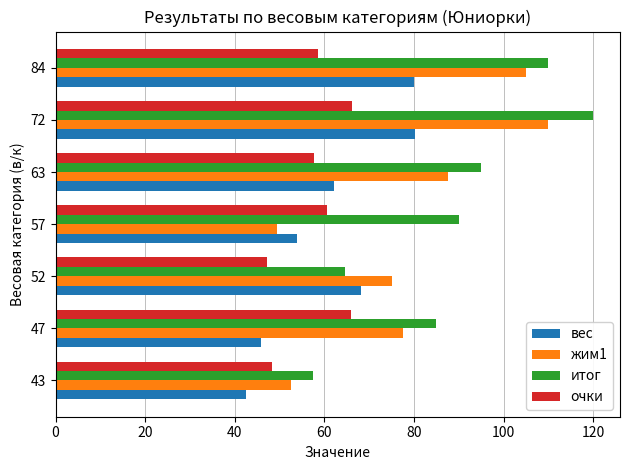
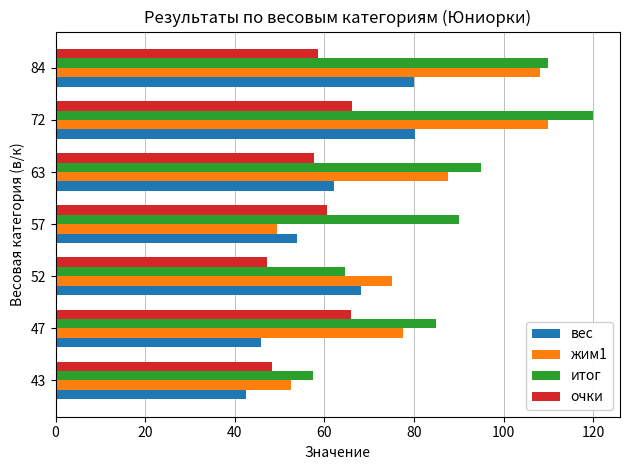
жим1, 84: 105 -> 108
